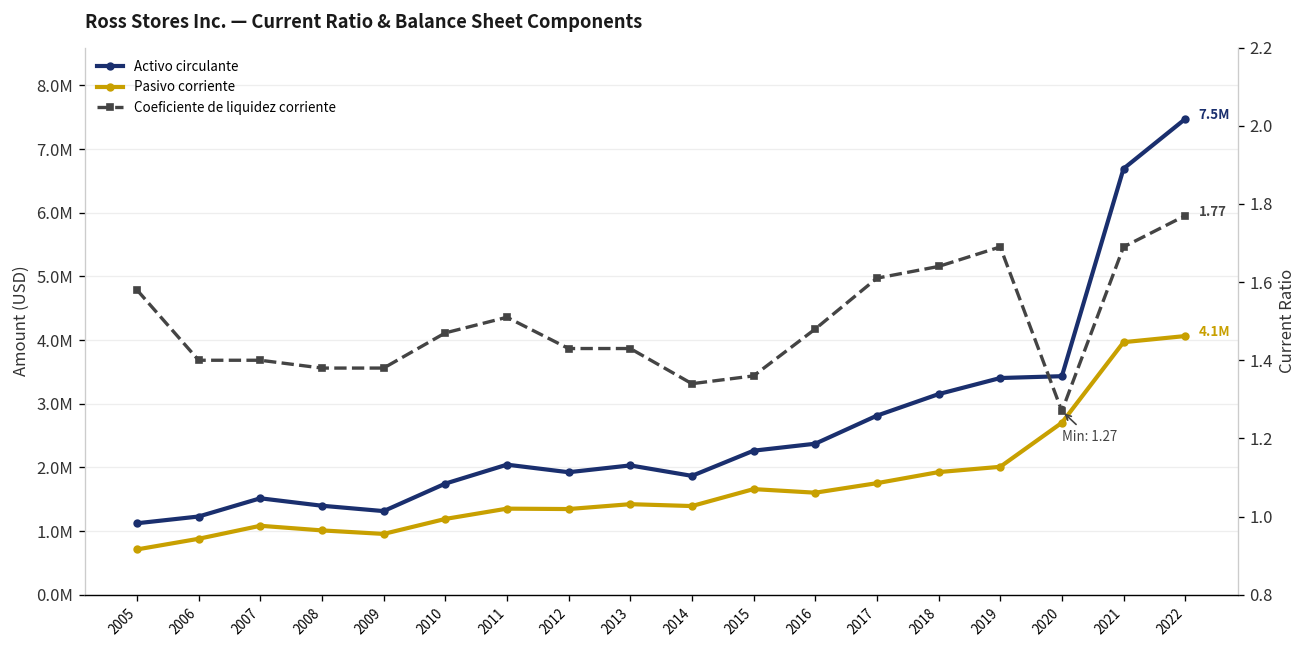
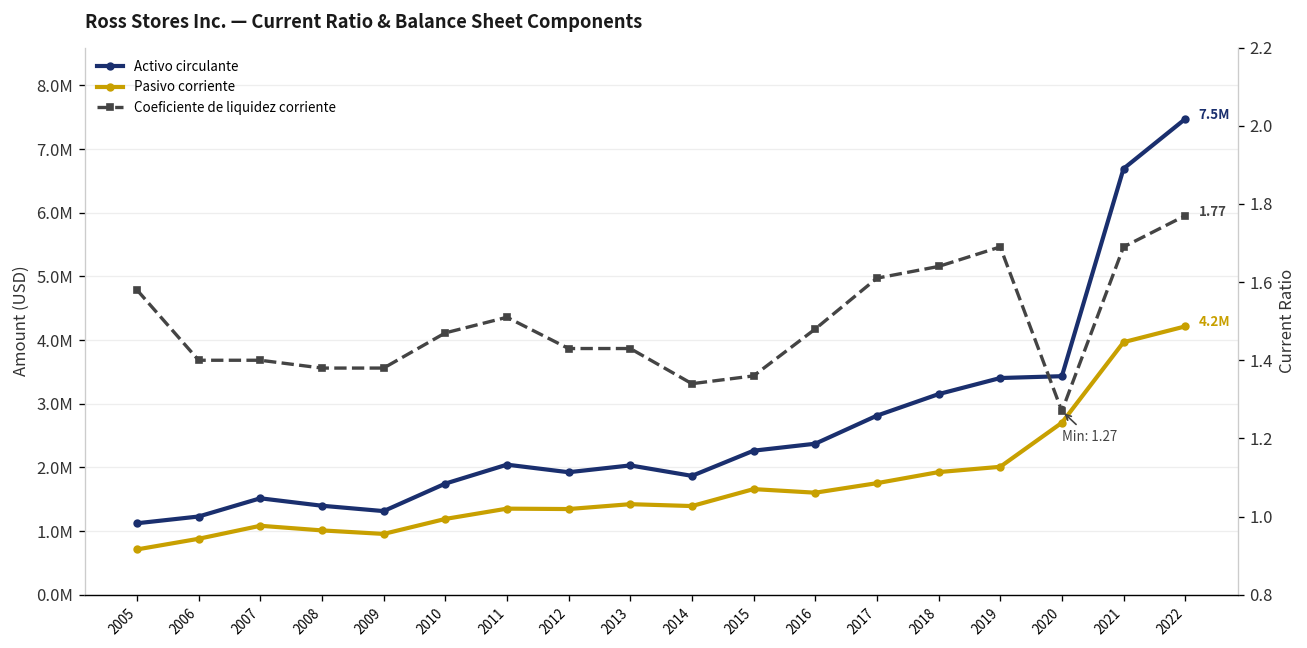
Pasivo corriente, 2022: 4.1M -> 4.2M
